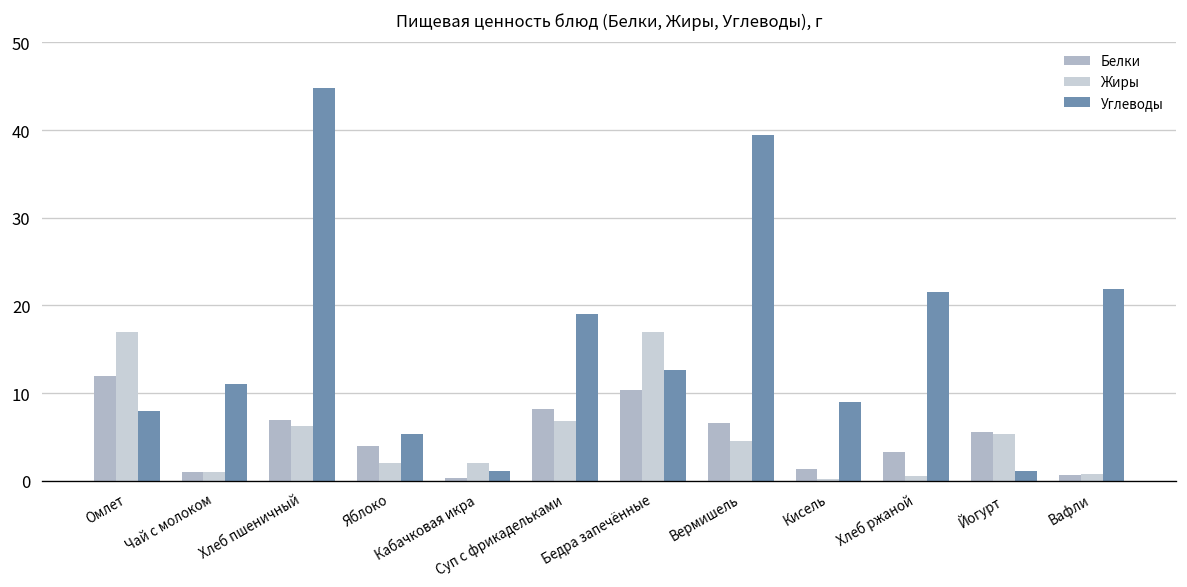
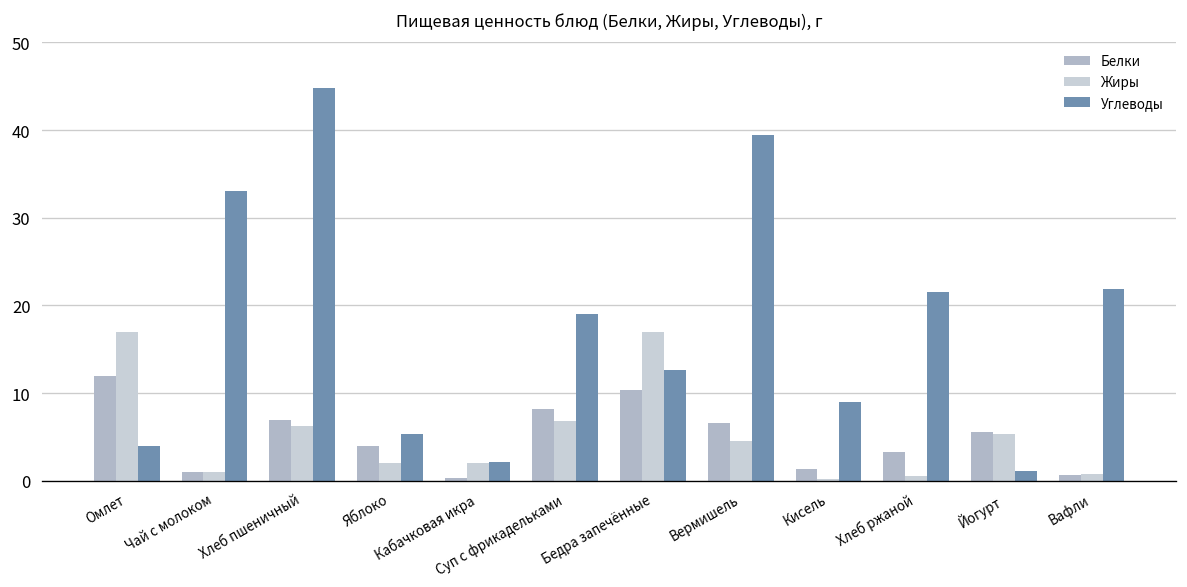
Углеводы, Омлет: 8 -> 4
Углеводы, Чай с молоком: 11 -> 33
Углеводы, Кабачковая икра: 1 -> 2
